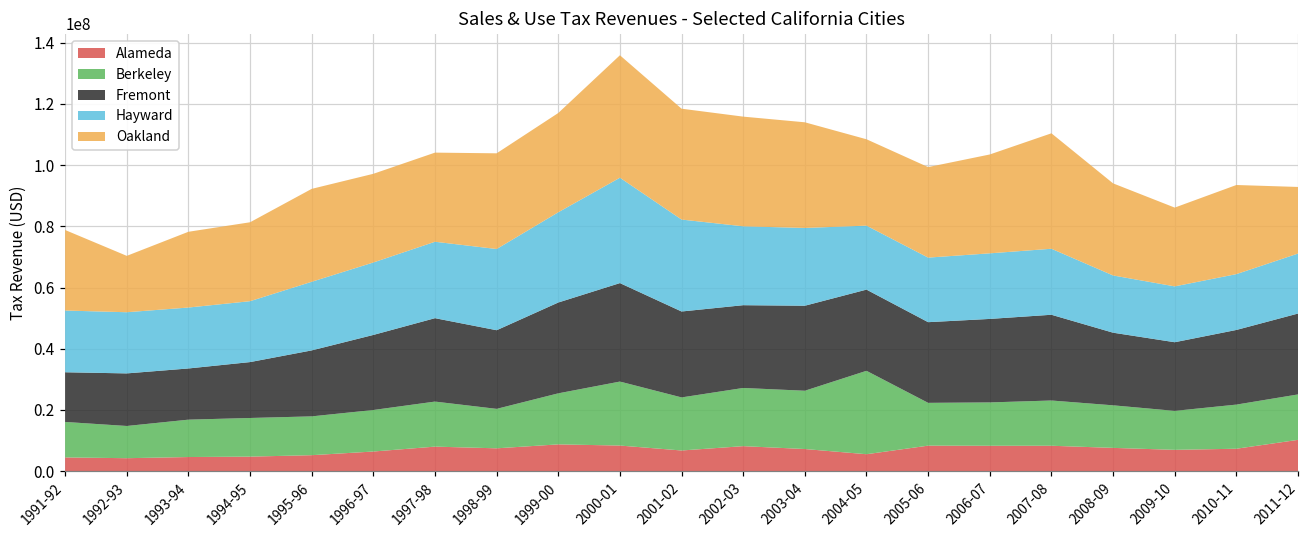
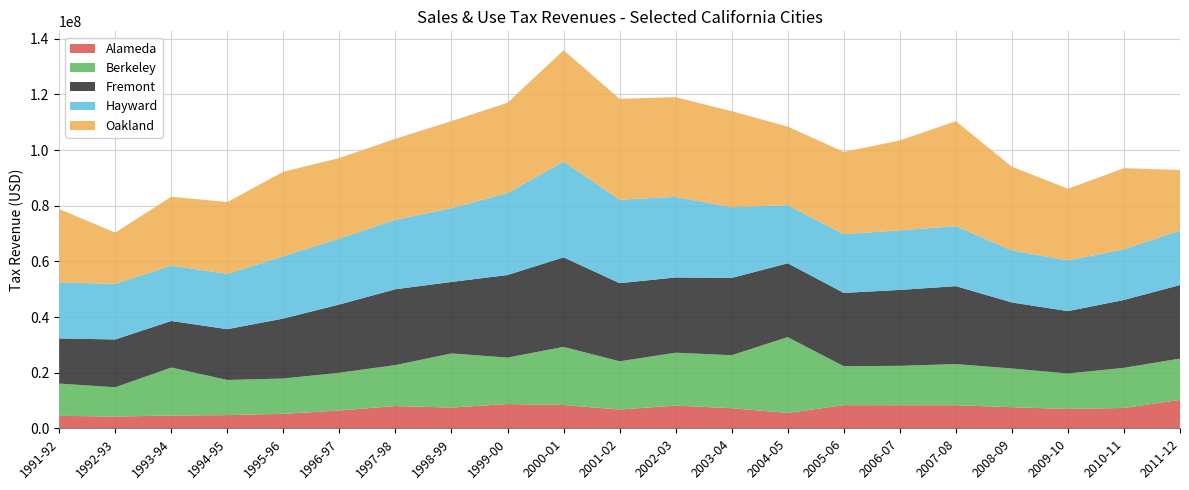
Berkeley, 1993-94: 12000000 -> 17000000
Berkeley, 1998-99: 13000000 -> 19000000
Hayward, 2002-03: 26000000 -> 29000000
